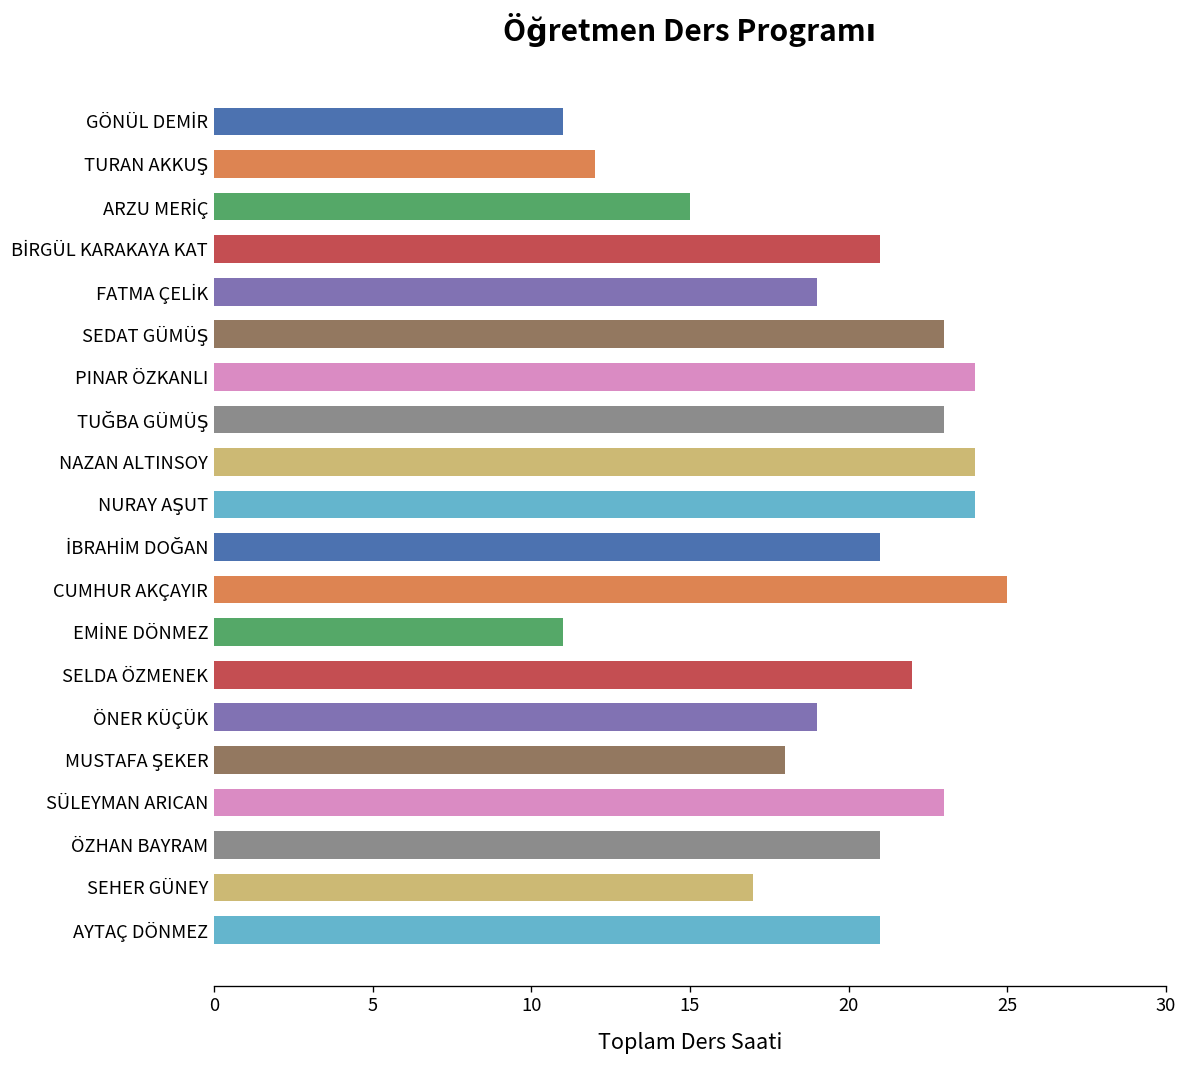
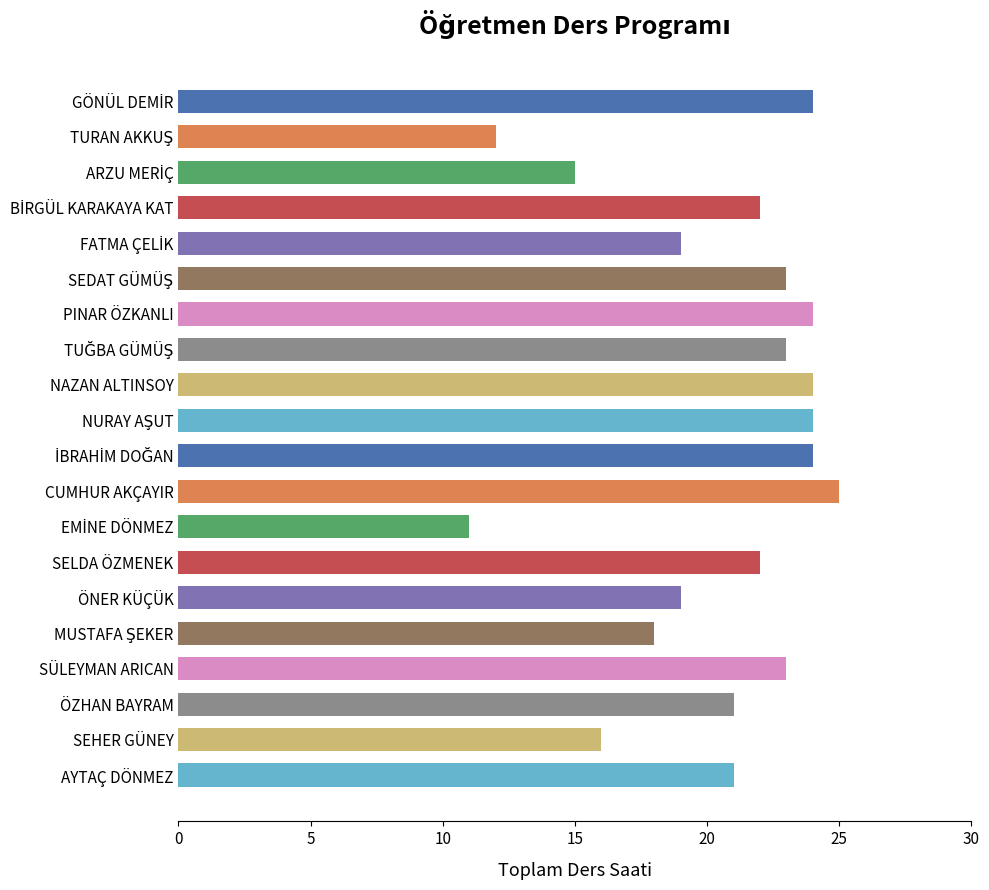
GÖNÜL DEMİR: 11 -> 24
BİRGÜL KARAKAYA KAT: 21 -> 22
İBRAHİM DOĞAN: 21 -> 24
SEHER GÜNEY: 17 -> 16
